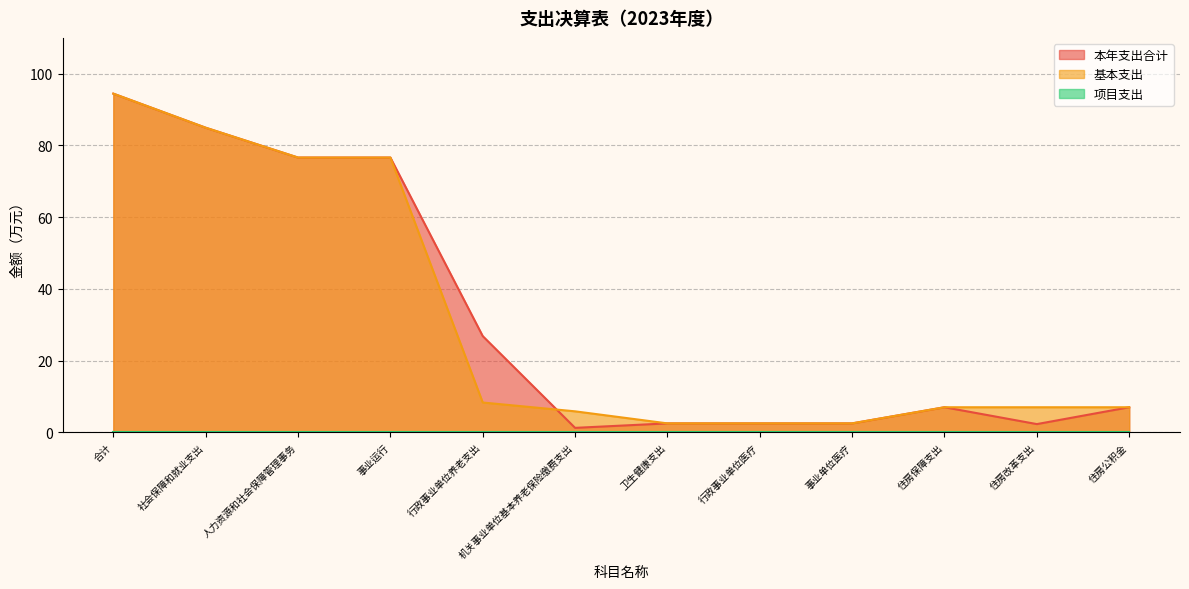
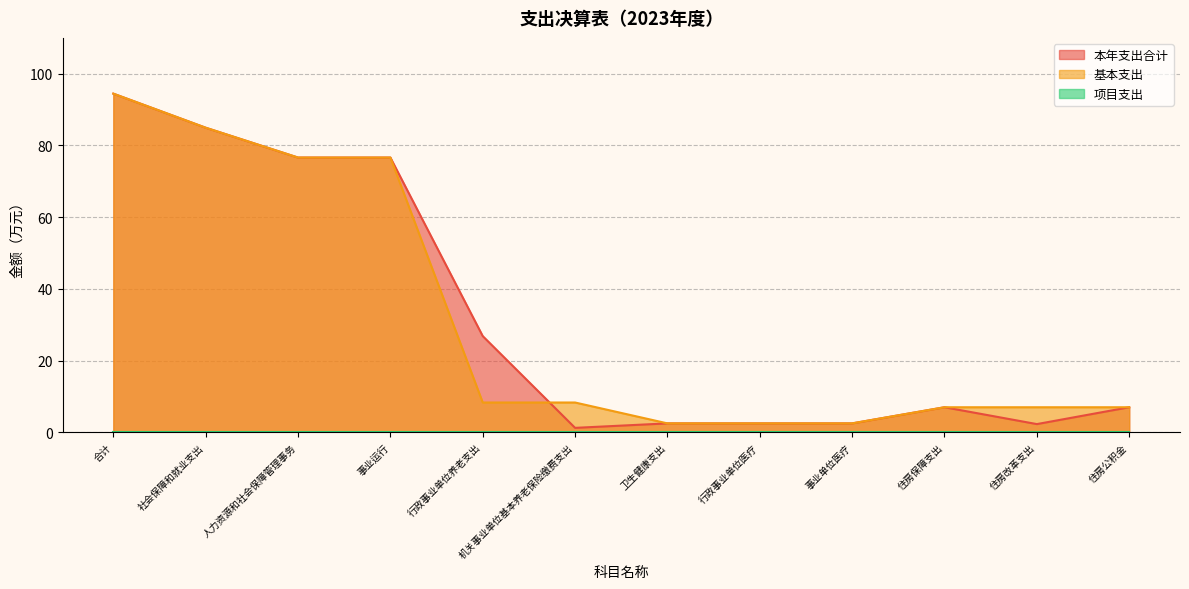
基本支出, 机关事业单位基本养老保险缴费支出: 6 -> 8
